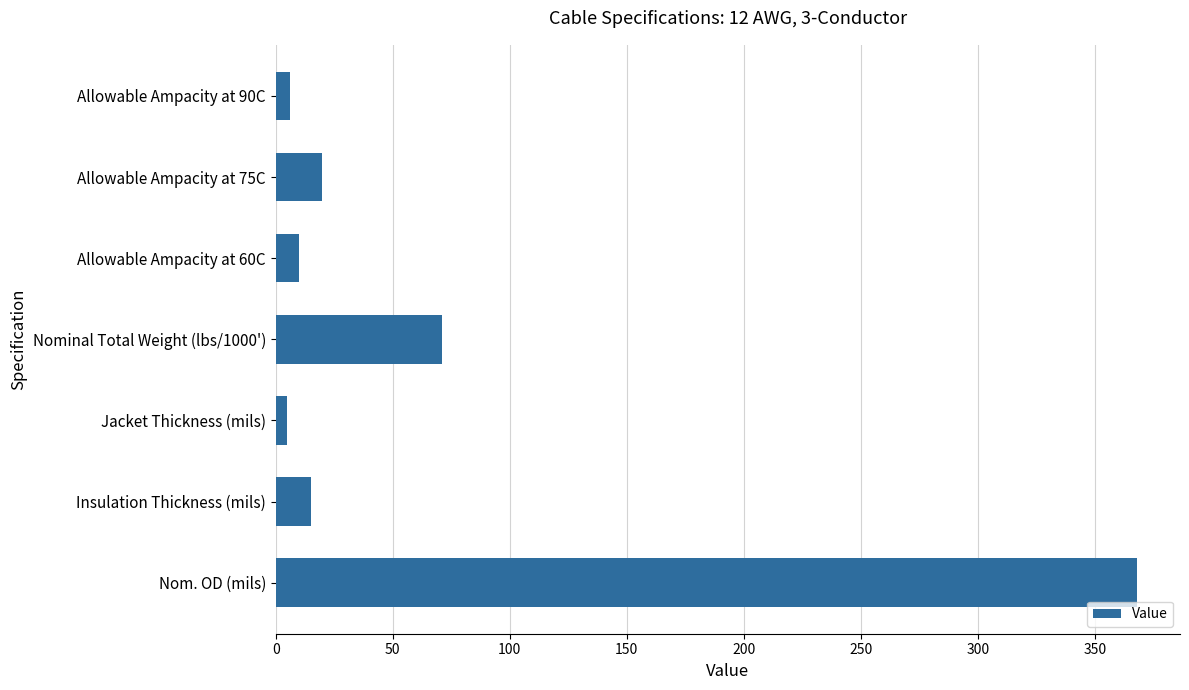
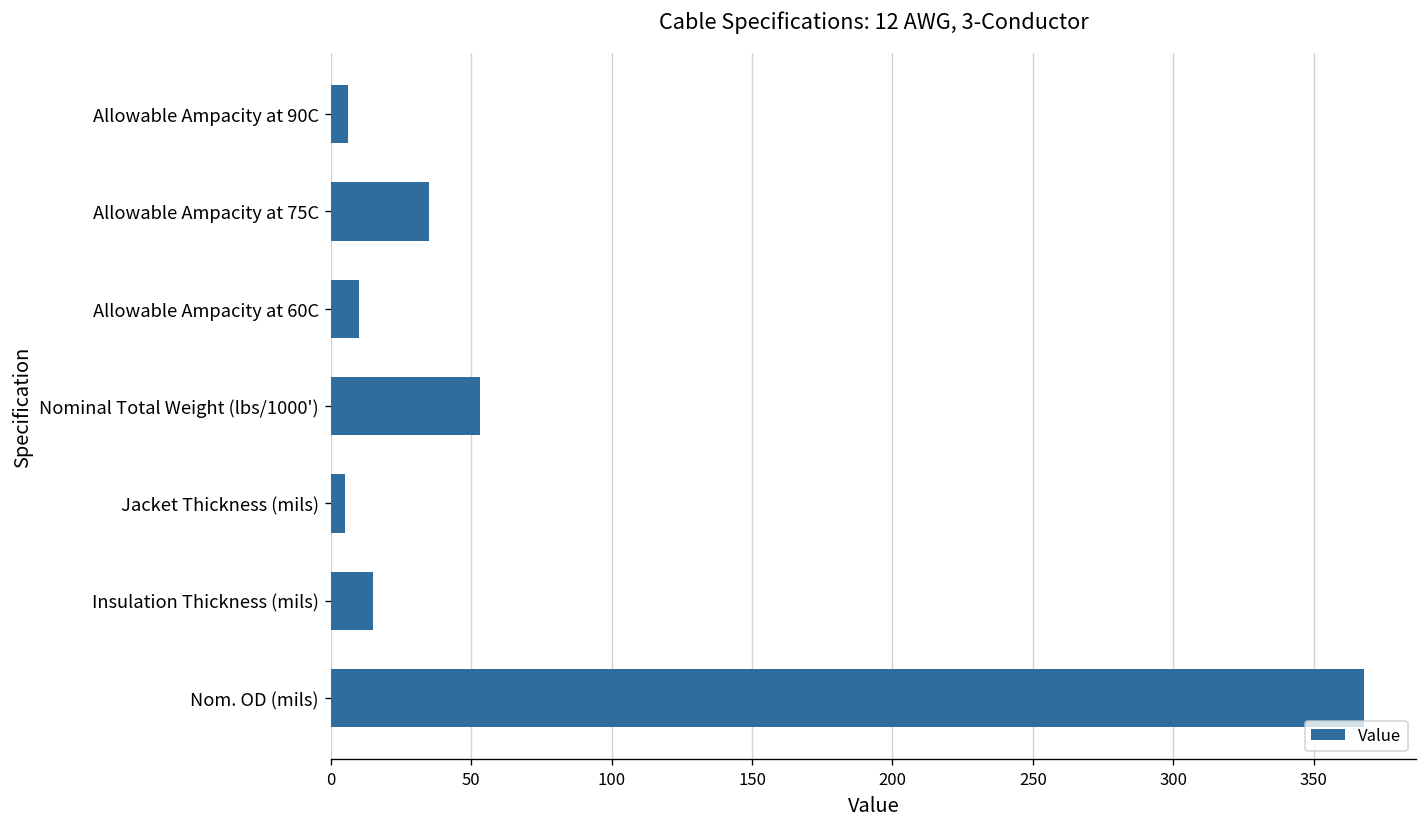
Allowable Ampacity at 75C: 20 -> 35
Nominal Total Weight (lbs/1000'): 71 -> 53
